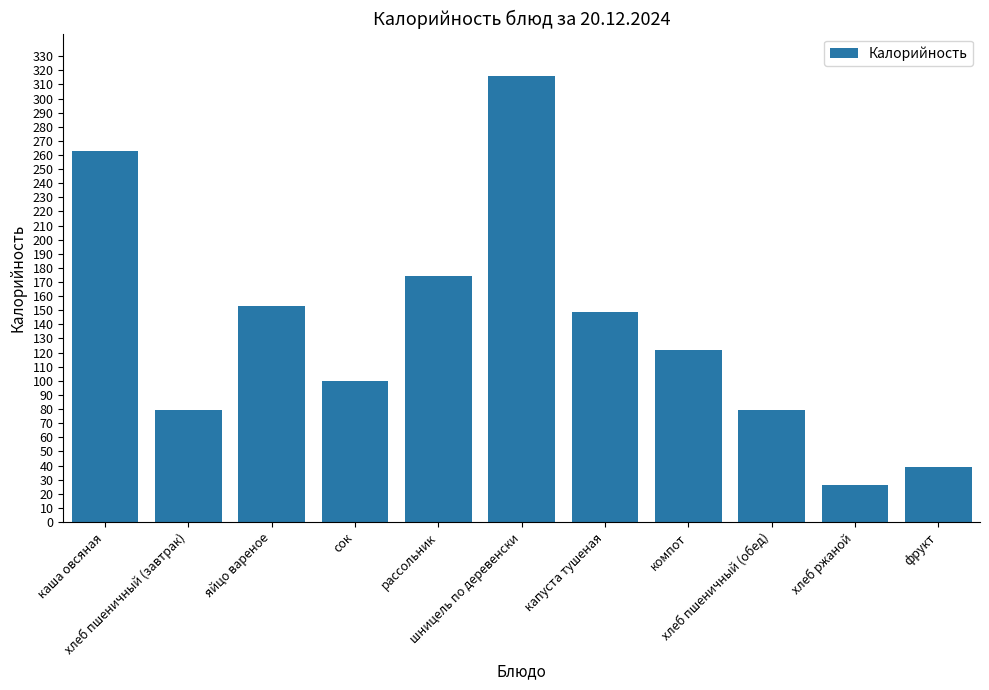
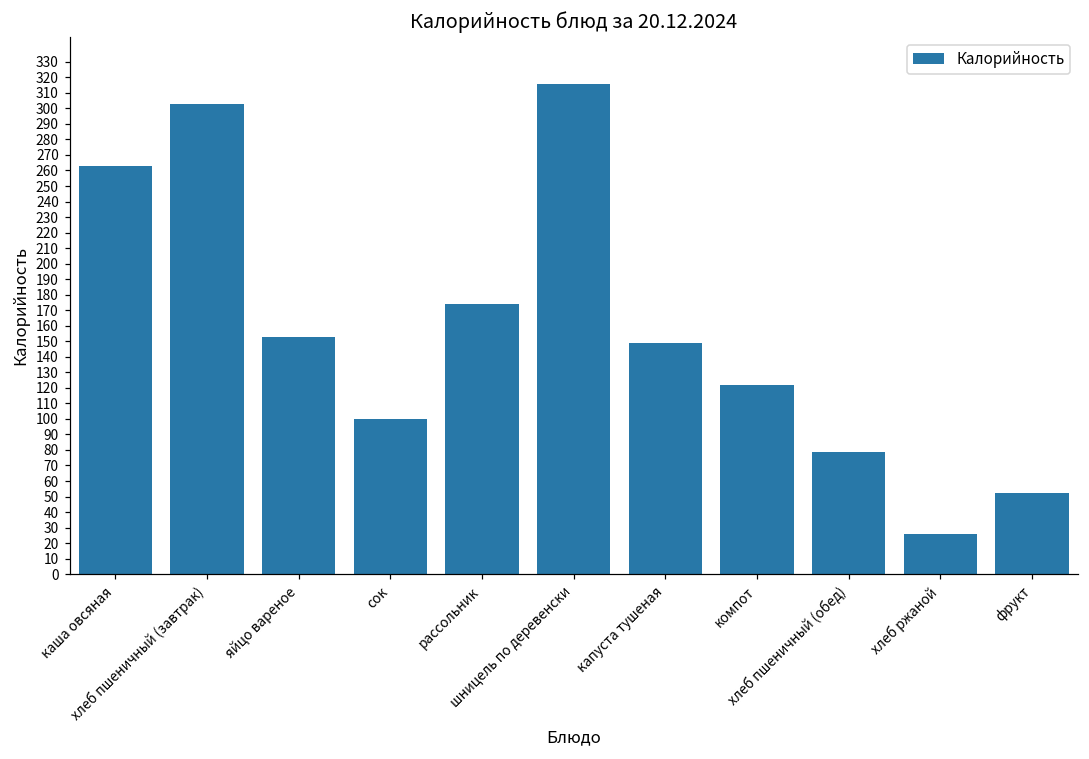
хлеб пшеничный (завтрак): 79 -> 303
фрукт: 39 -> 52
